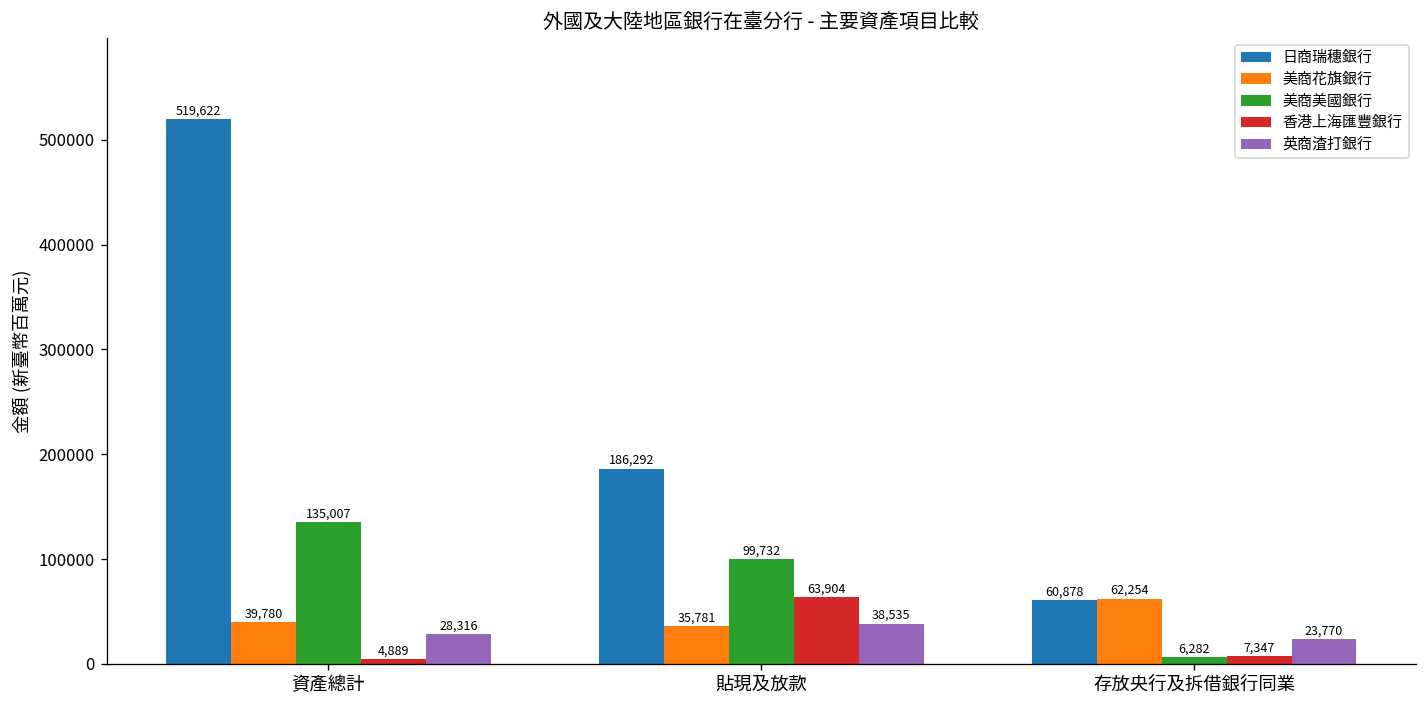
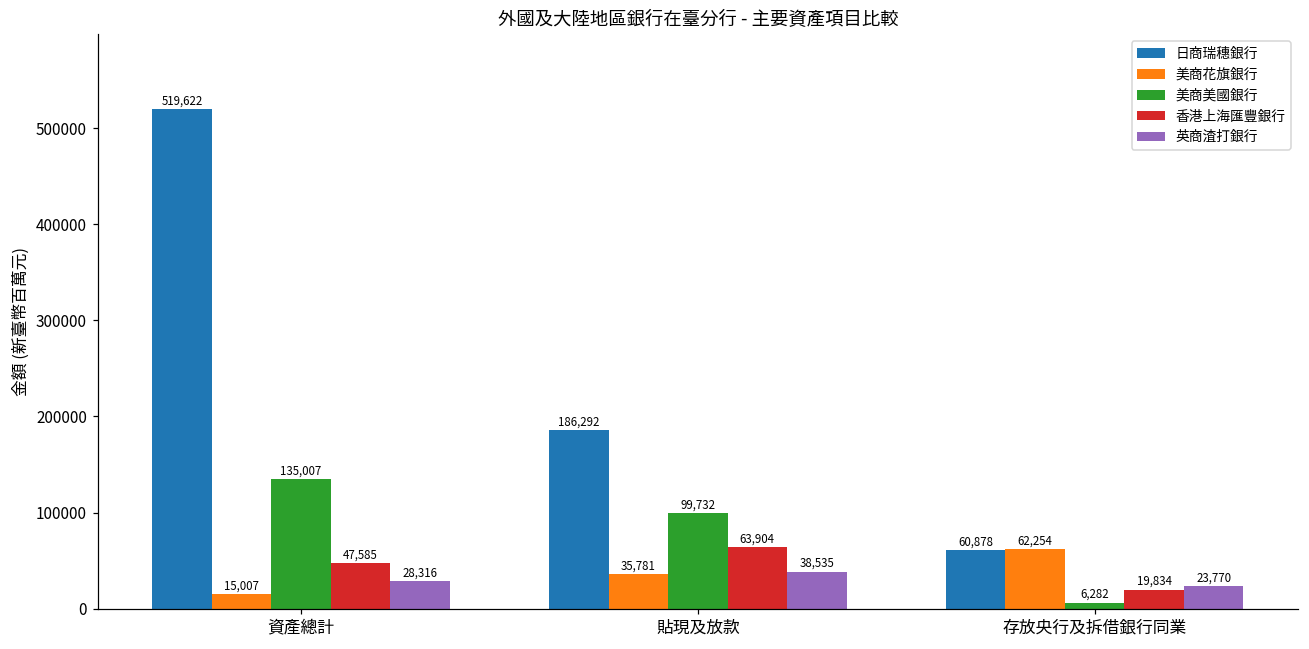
美商花旗銀行, 資產總計: 39,780 -> 15,007
香港上海匯豐銀行, 資產總計: 4,889 -> 47,585
香港上海匯豐銀行, 存放央行及拆借銀行同業: 7,347 -> 19,834
